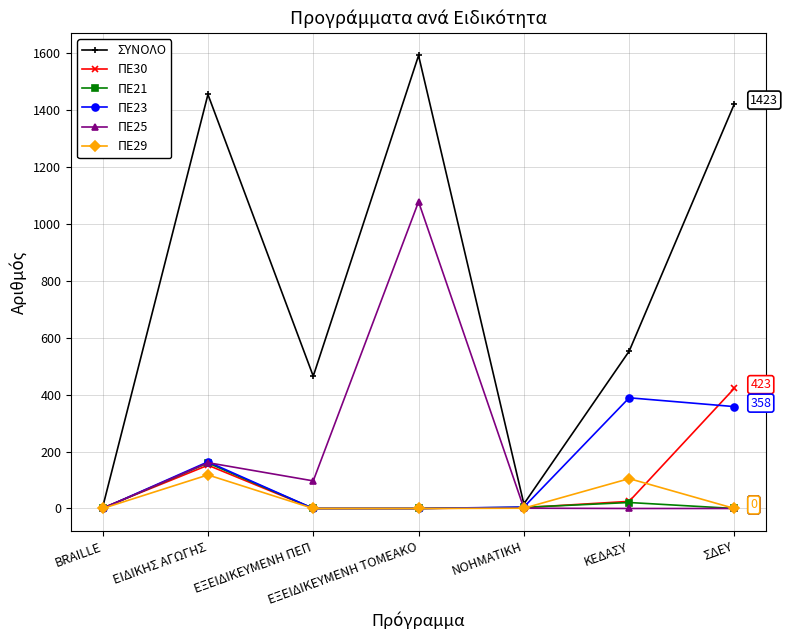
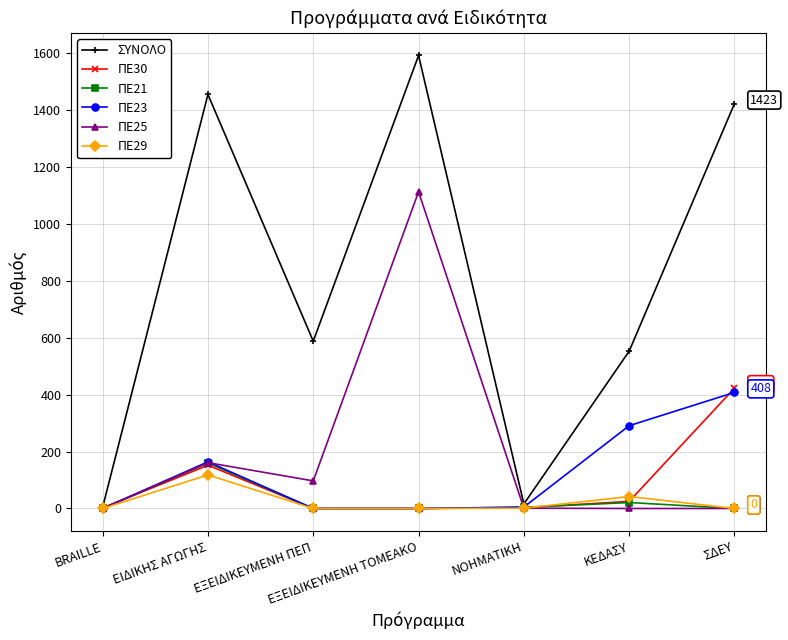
ΣΥΝΟΛΟ, ΕΞΕΙΔΙΚΕΥΜΕΝΗ ΠΕΠ: 470 -> 590
ΠΕ25, ΕΞΕΙΔΙΚΕΥΜΕΝΗ ΤΟΜΕΑΚΟ: 1080 -> 1110
ΠΕ23, ΚΕΔΑΣΥ: 390 -> 290
ΠΕ29, ΚΕΔΑΣΥ: 110 -> 40
ΠΕ23, ΣΔΕΥ: 358 -> 408
